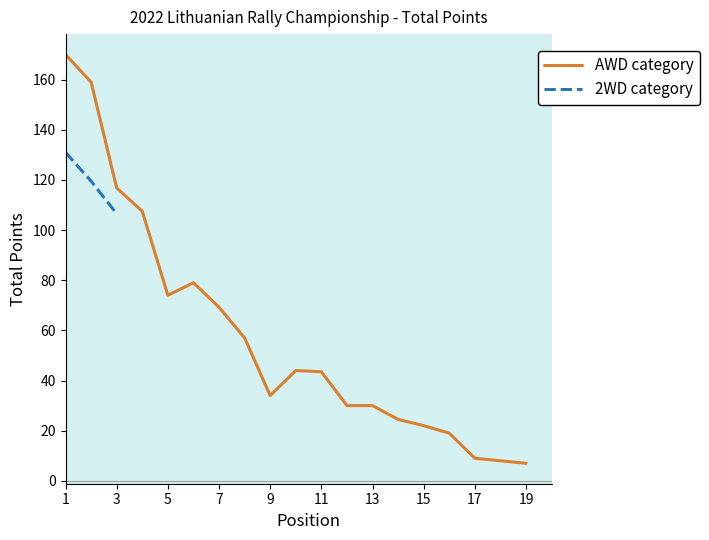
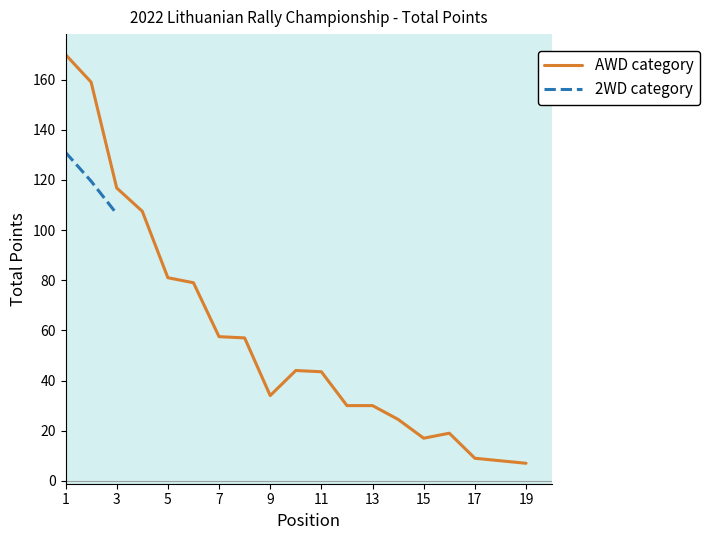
AWD category, 5: 74 -> 81
AWD category, 7: 69 -> 58
AWD category, 15: 22 -> 17
